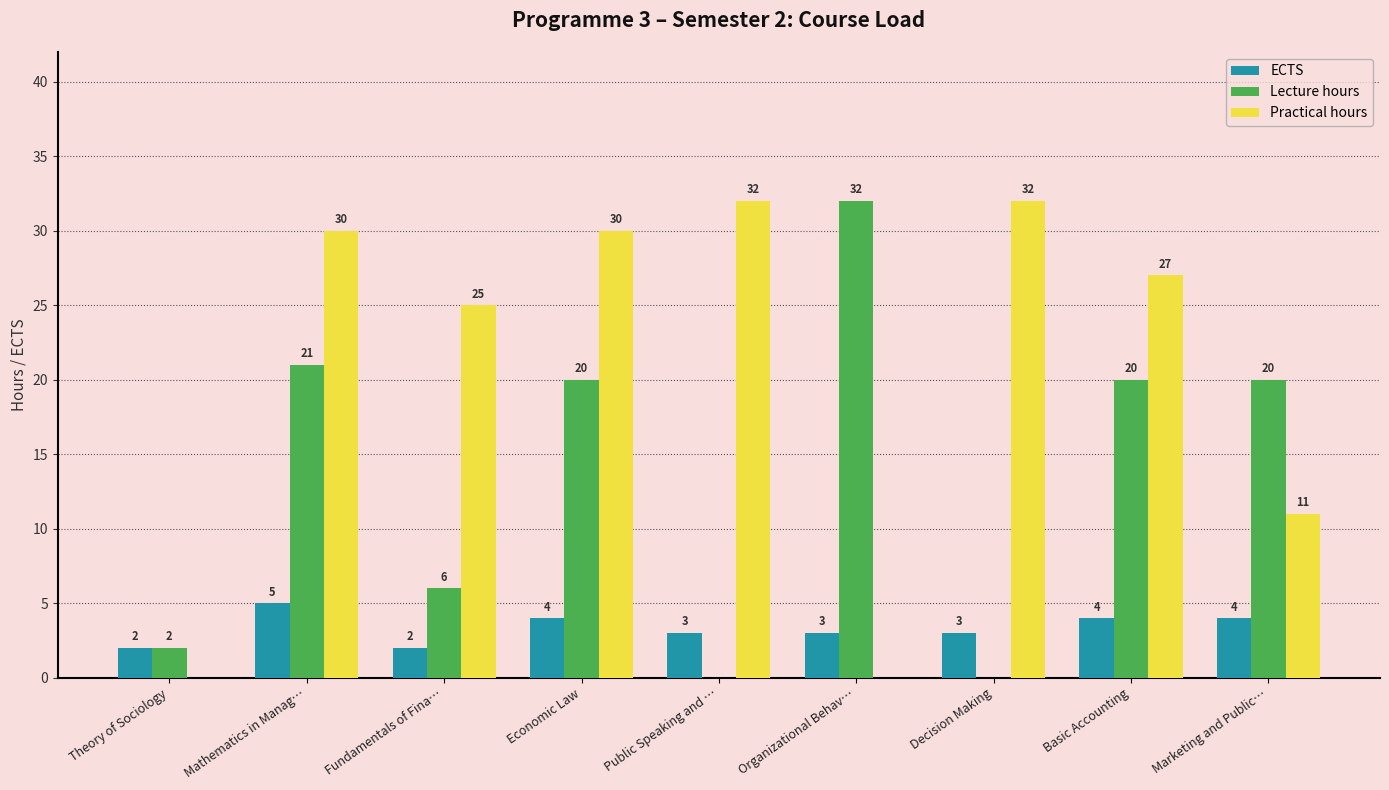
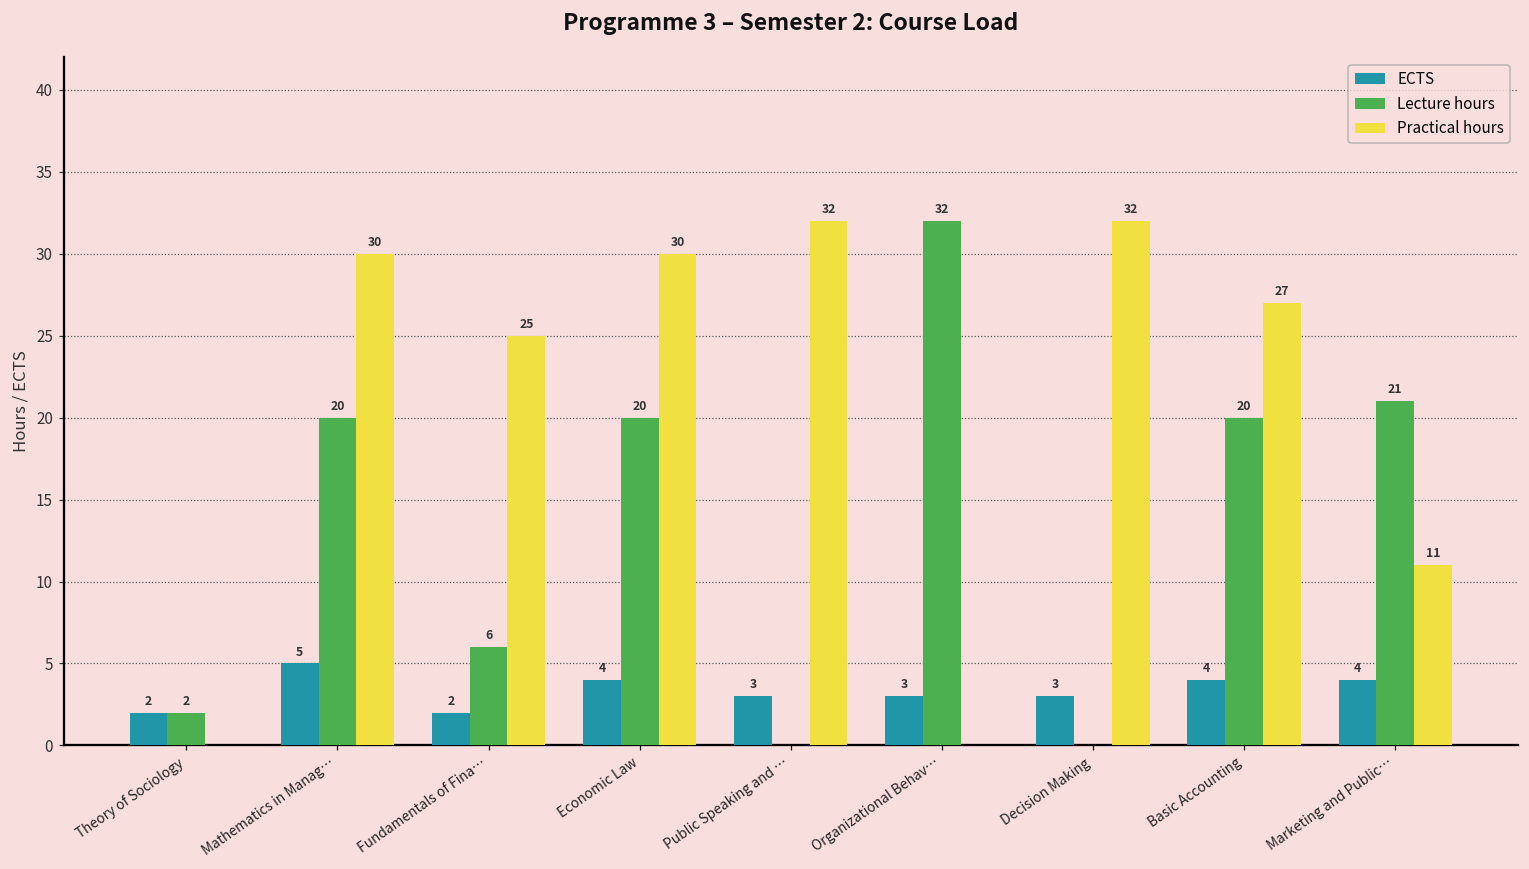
Lecture hours, Mathematics in Manag…: 21 -> 20
Lecture hours, Marketing and Public…: 20 -> 21
